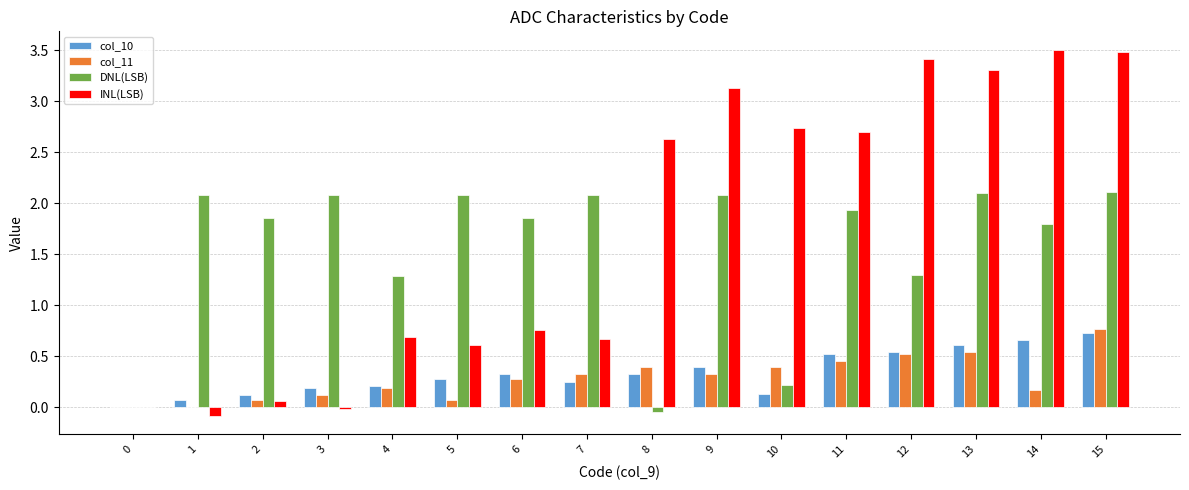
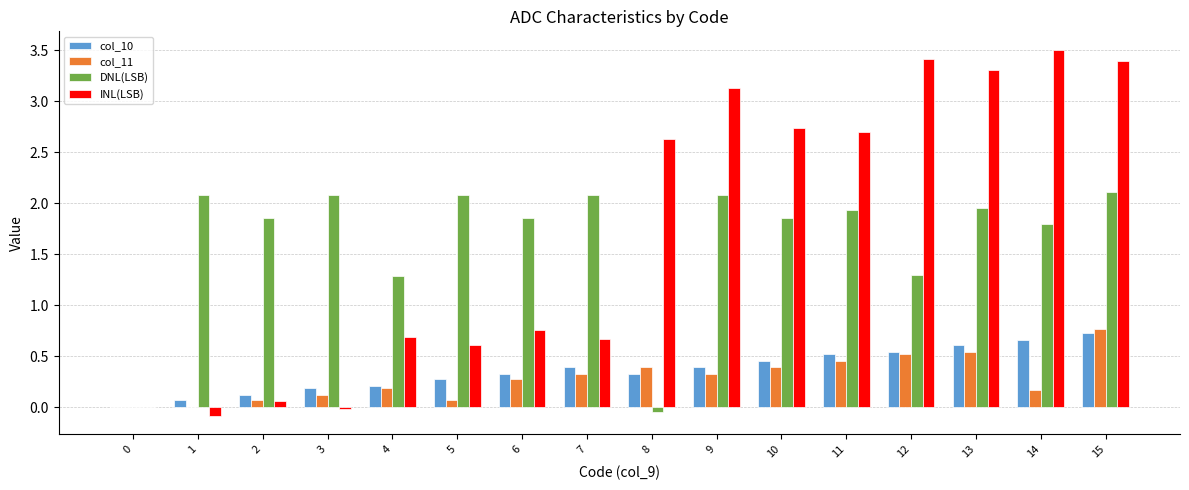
col_10, 7: 0.25 -> 0.40
col_10, 10: 0.13 -> 0.45
DNL(LSB), 10: 0.21 -> 1.85
DNL(LSB), 13: 2.10 -> 1.95
INL(LSB), 15: 3.48 -> 3.40
